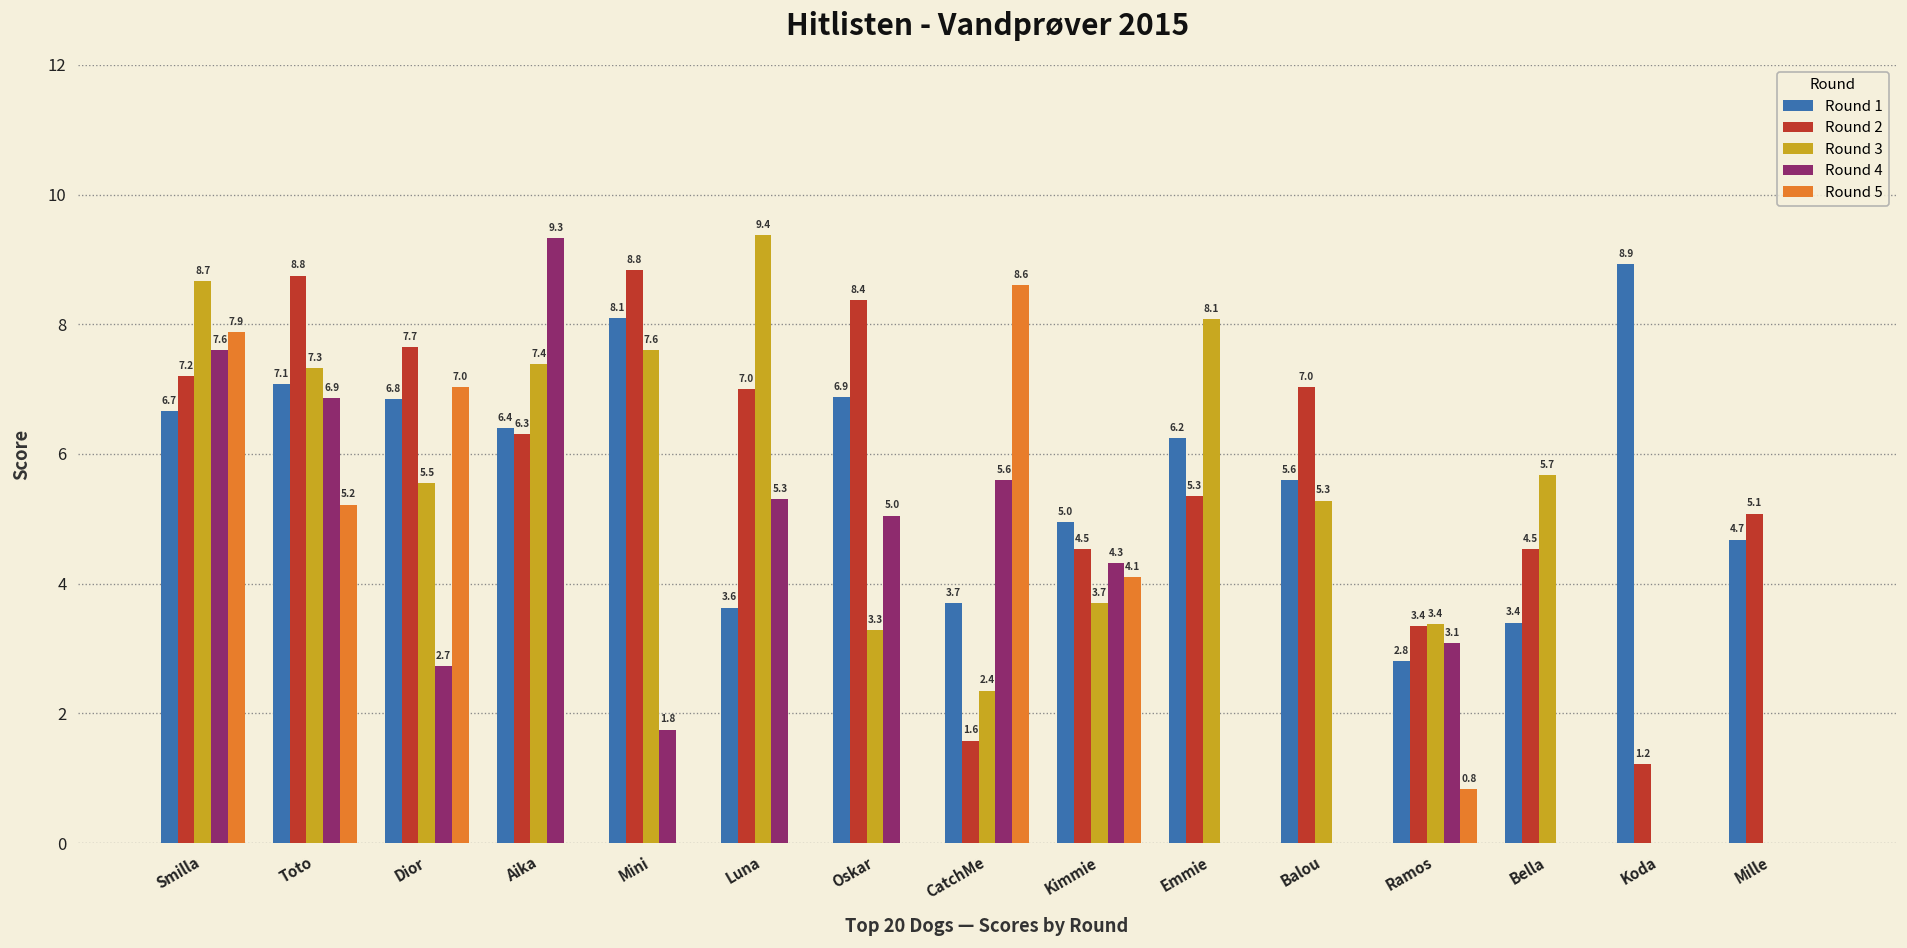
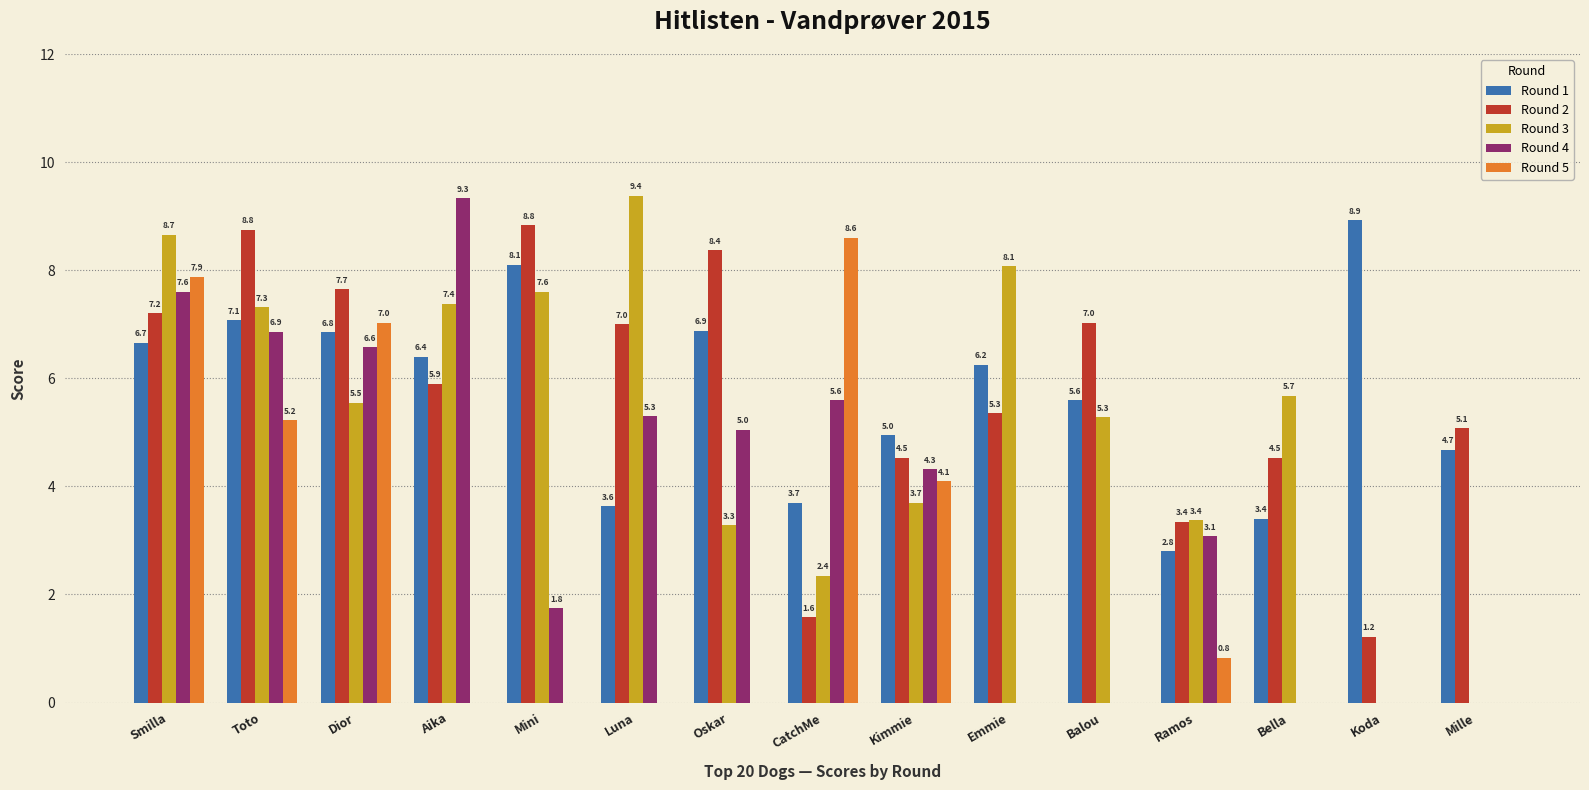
Round 4, Dior: 2.7 -> 6.6
Round 2, Aika: 6.3 -> 5.9
